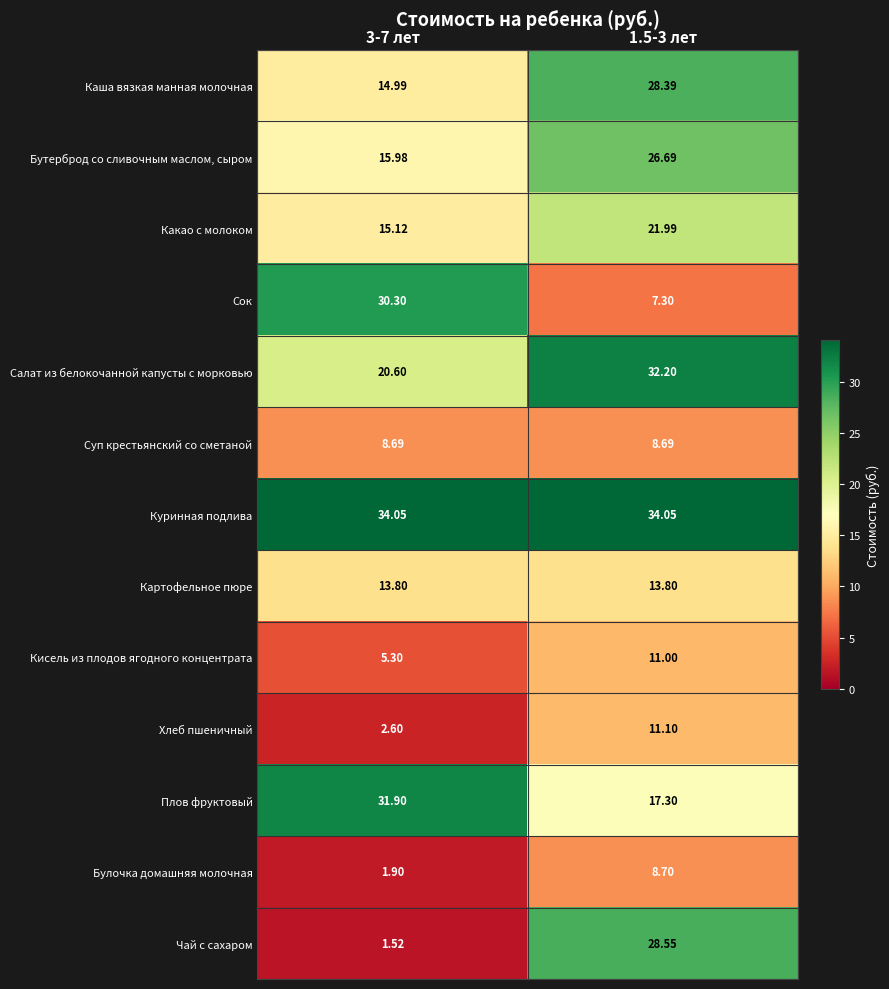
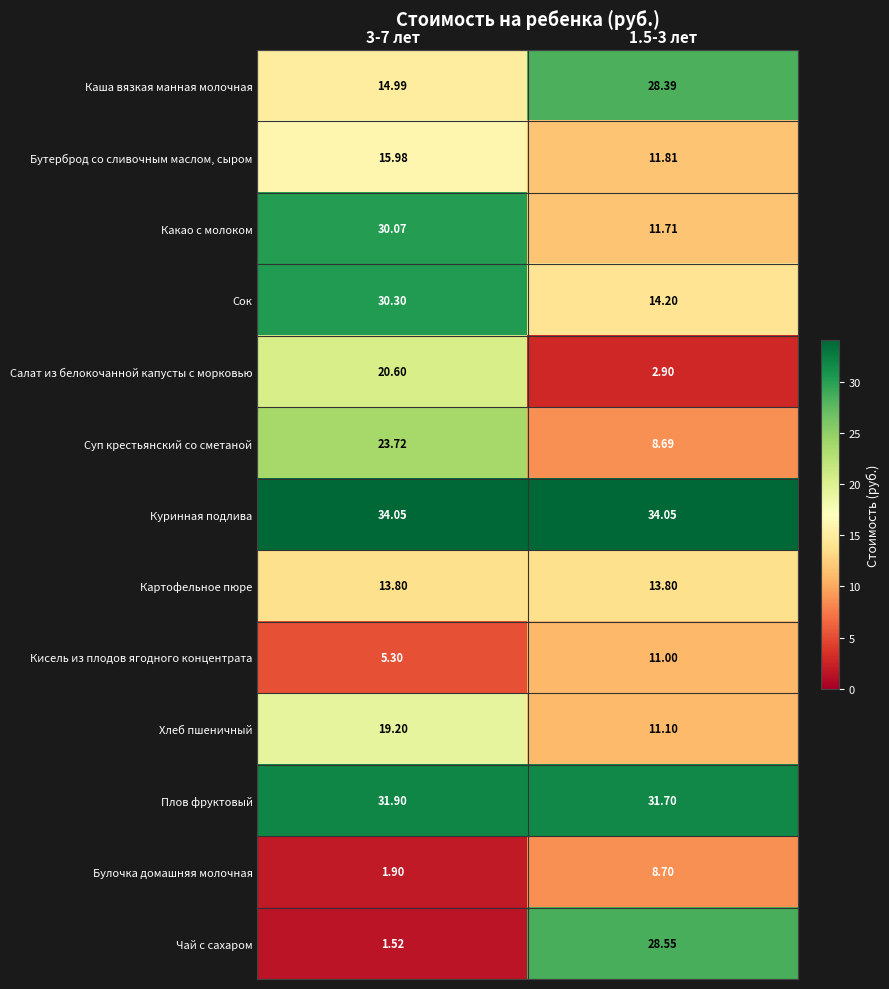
Бутерброд со сливочным маслом, сыром, 1.5-3 лет: 26.69 -> 11.81
Какао с молоком, 3-7 лет: 15.12 -> 30.07
Какао с молоком, 1.5-3 лет: 21.99 -> 11.71
Сок, 1.5-3 лет: 7.30 -> 14.20
Салат из белокочанной капусты с морковью, 1.5-3 лет: 32.20 -> 2.90
Суп крестьянский со сметаной, 3-7 лет: 8.69 -> 23.72
Хлеб пшеничный, 3-7 лет: 2.60 -> 19.20
Плов фруктовый, 1.5-3 лет: 17.30 -> 31.70
